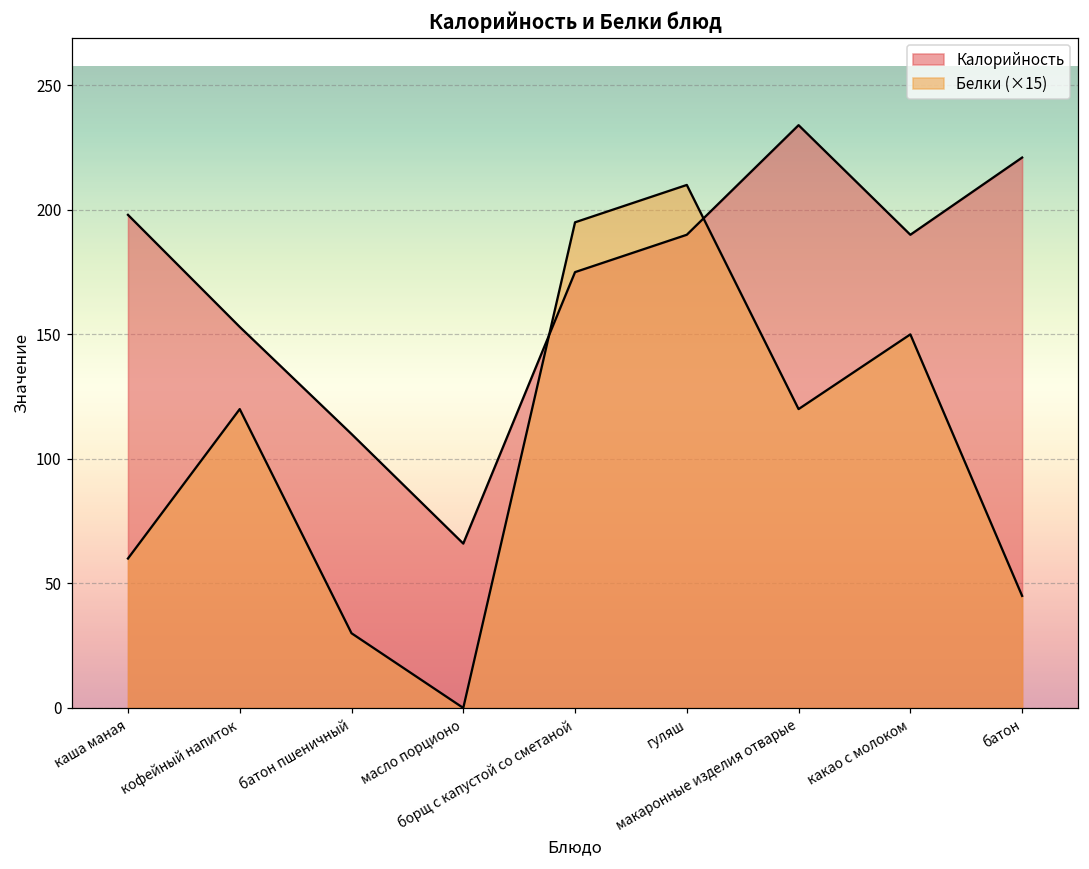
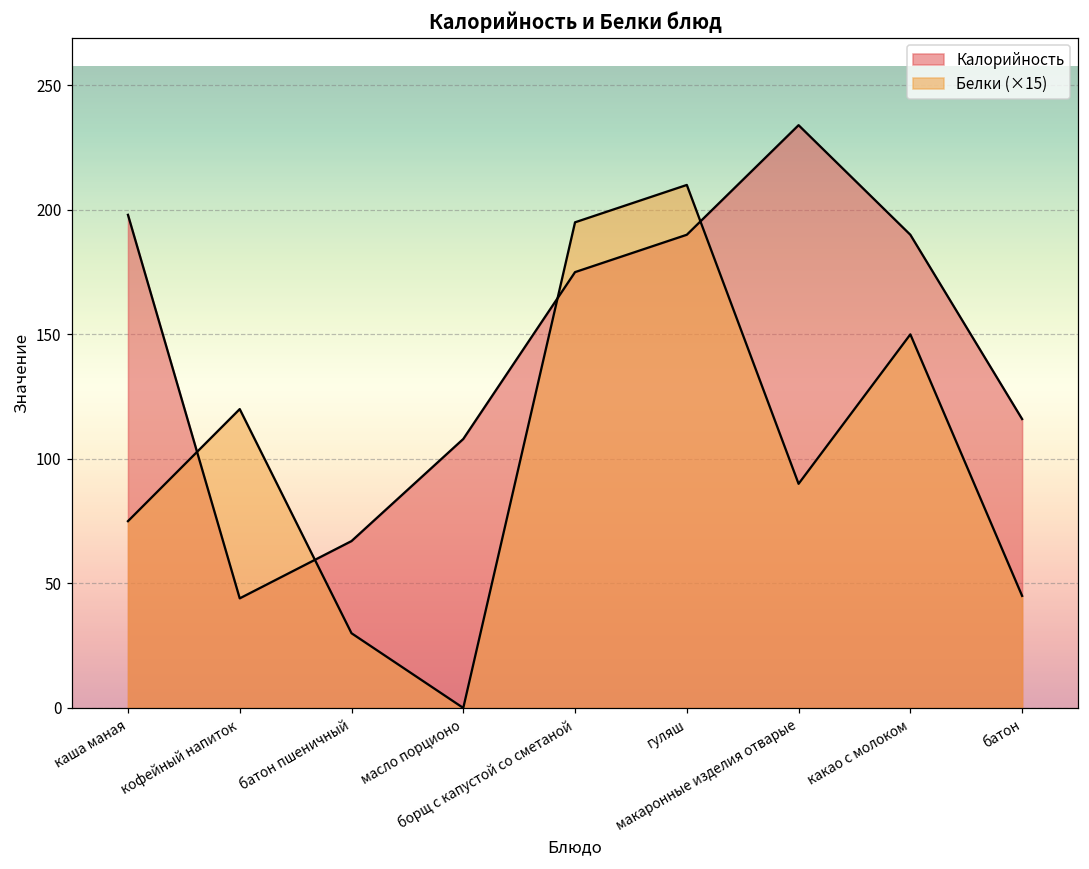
Белки (×15), каша маная: 60 -> 75
Калорийность, кофейный напиток: 153 -> 44
Калорийность, батон пшеничный: 110 -> 67
Калорийность, масло порционо: 66 -> 108
Белки (×15), макаронные изделия отварые: 120 -> 90
Калорийность, батон: 221 -> 116
